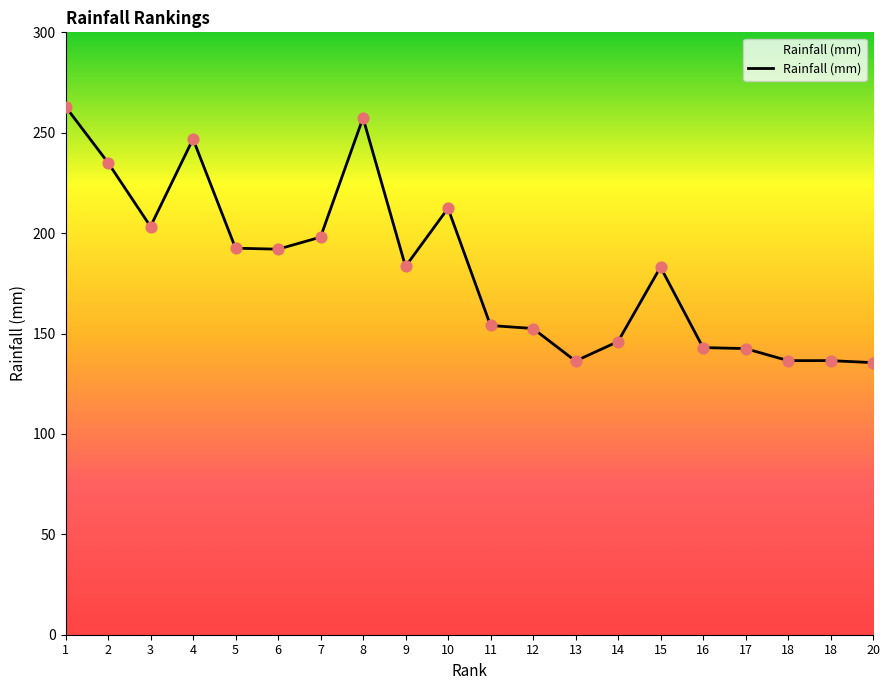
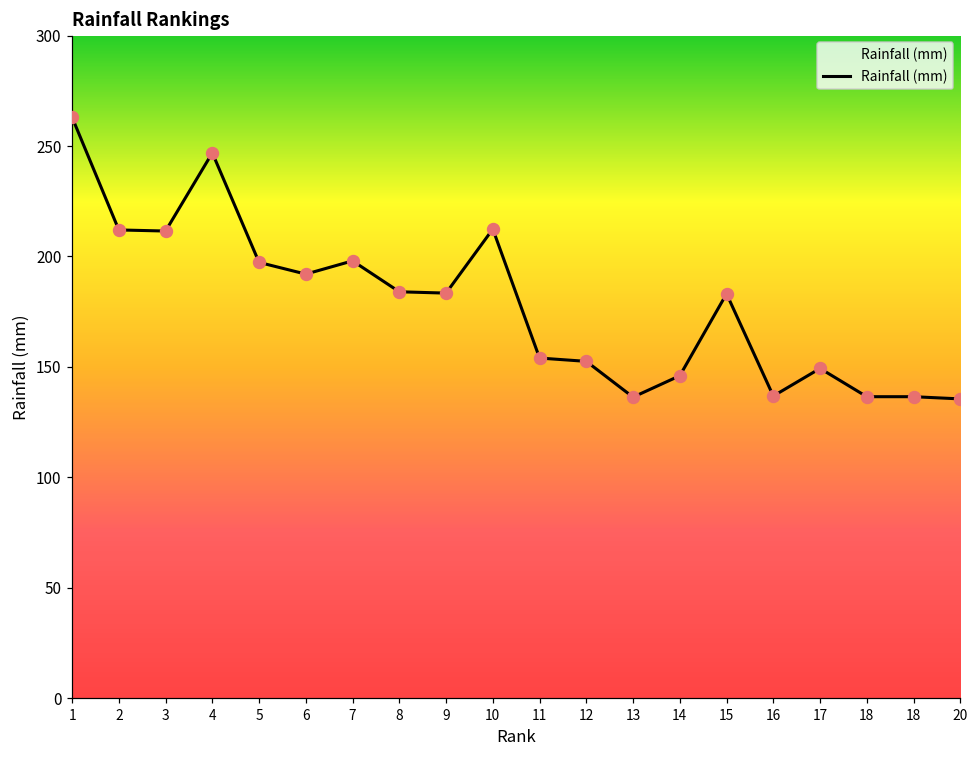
2: 235 -> 212
3: 203 -> 212
5: 193 -> 197
8: 257 -> 184
16: 143 -> 137
17: 143 -> 149
